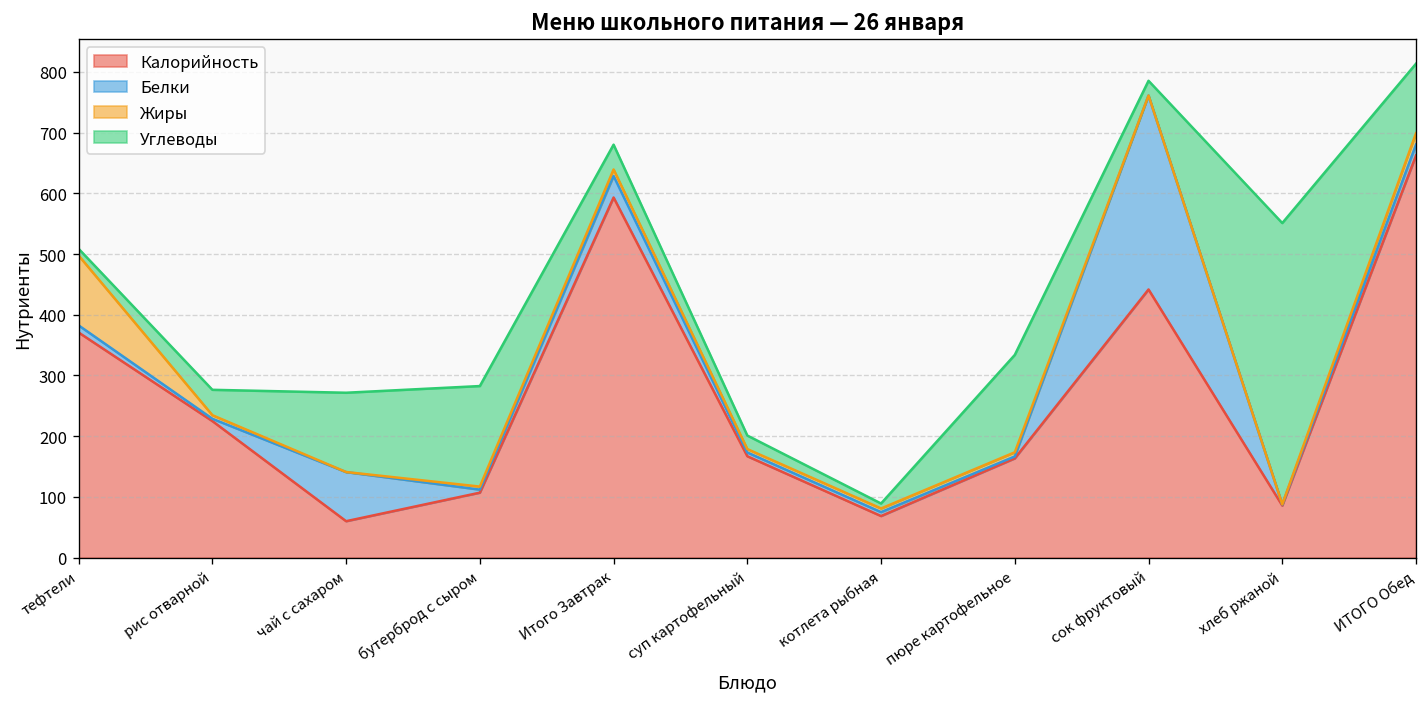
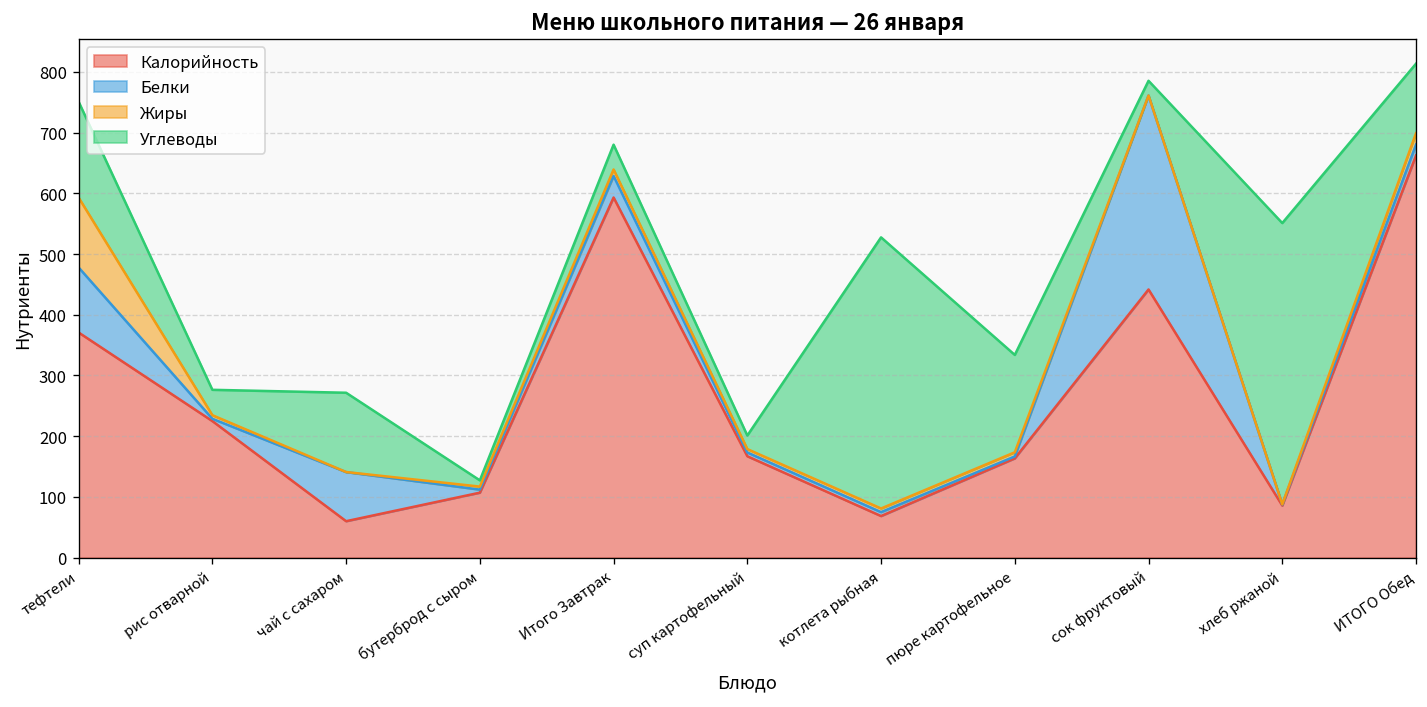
Белки, тефтели: 10 -> 110
Углеводы, тефтели: 10 -> 160
Углеводы, бутерброд с сыром: 170 -> 10
Углеводы, котлета рыбная: 10 -> 450
